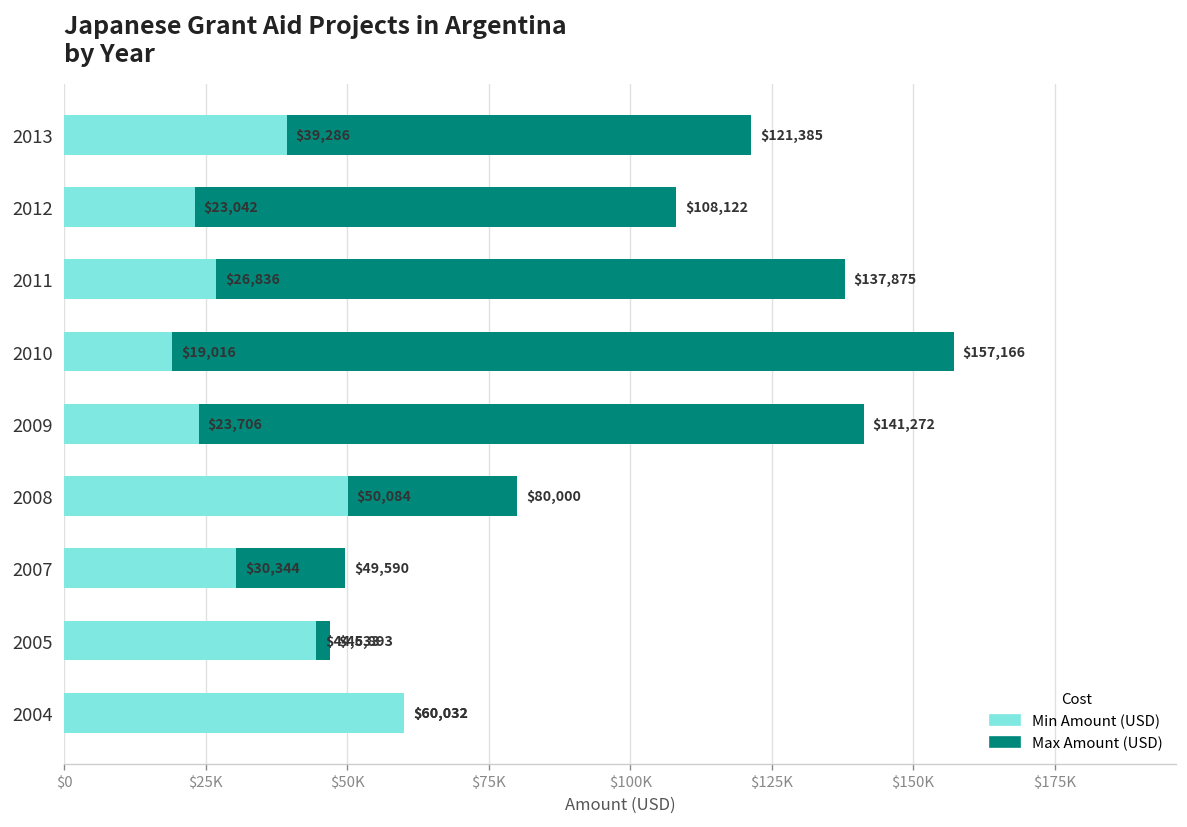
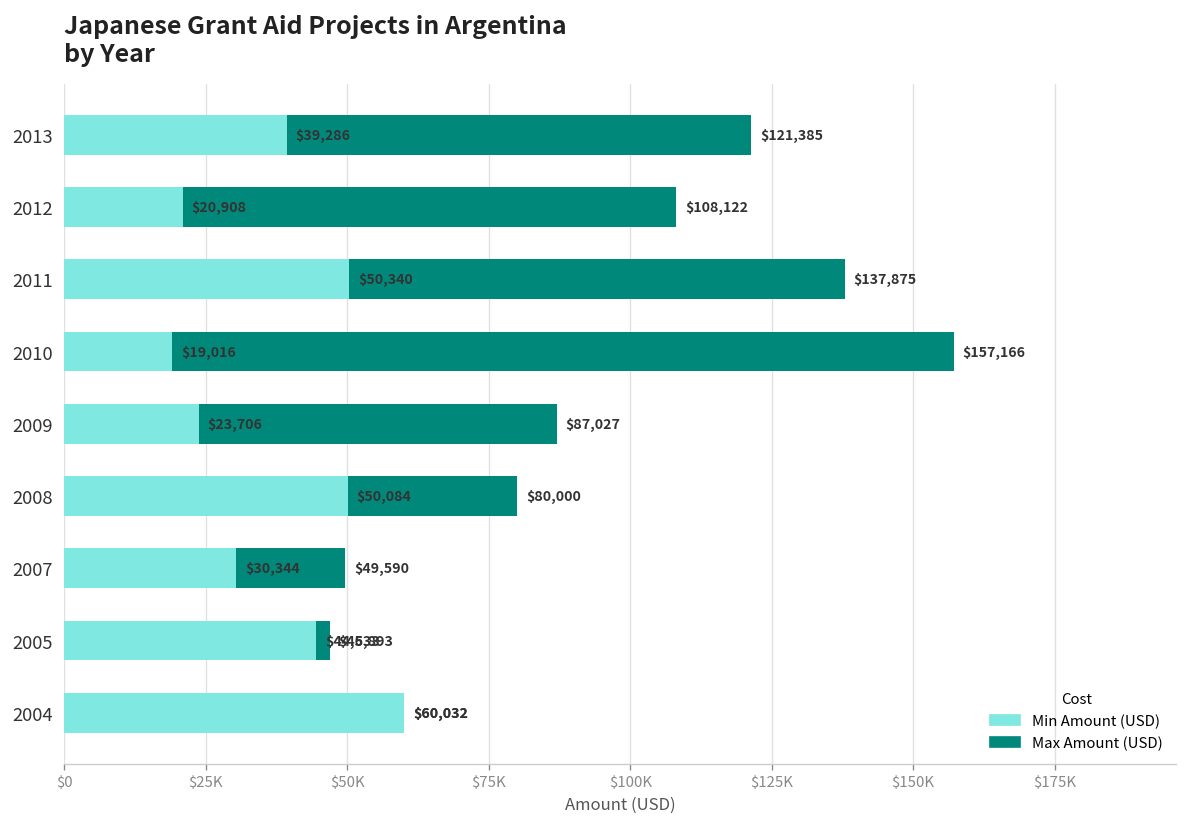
Min Amount (USD), 2012: $23,042 -> $20,908
Min Amount (USD), 2011: $26,836 -> $50,340
Max Amount (USD), 2009: $141,272 -> $87,027
